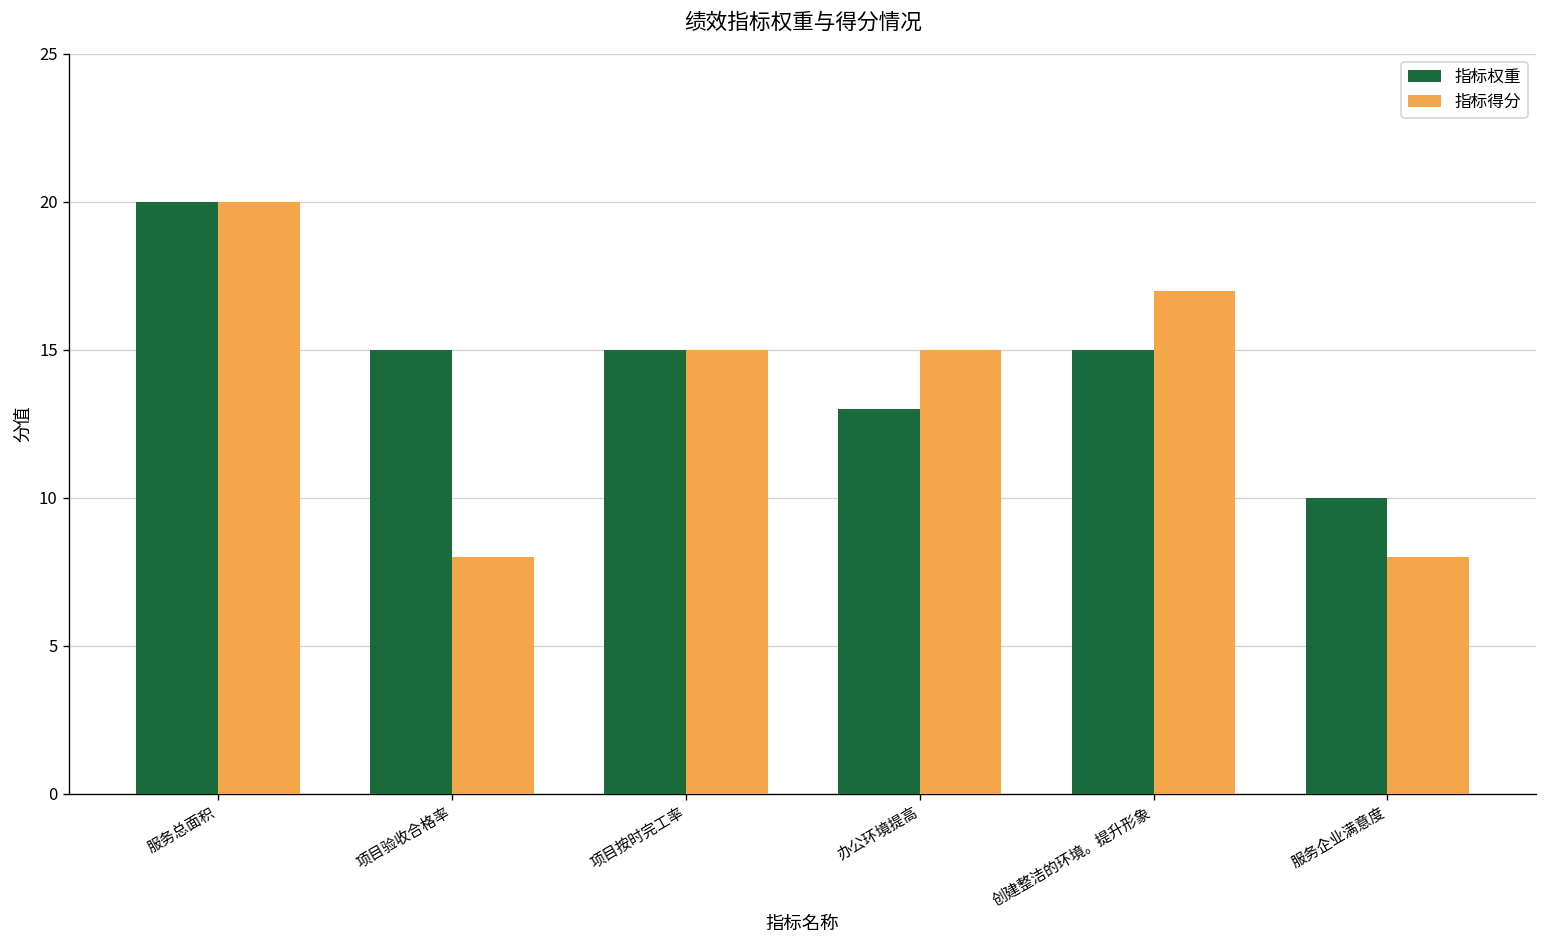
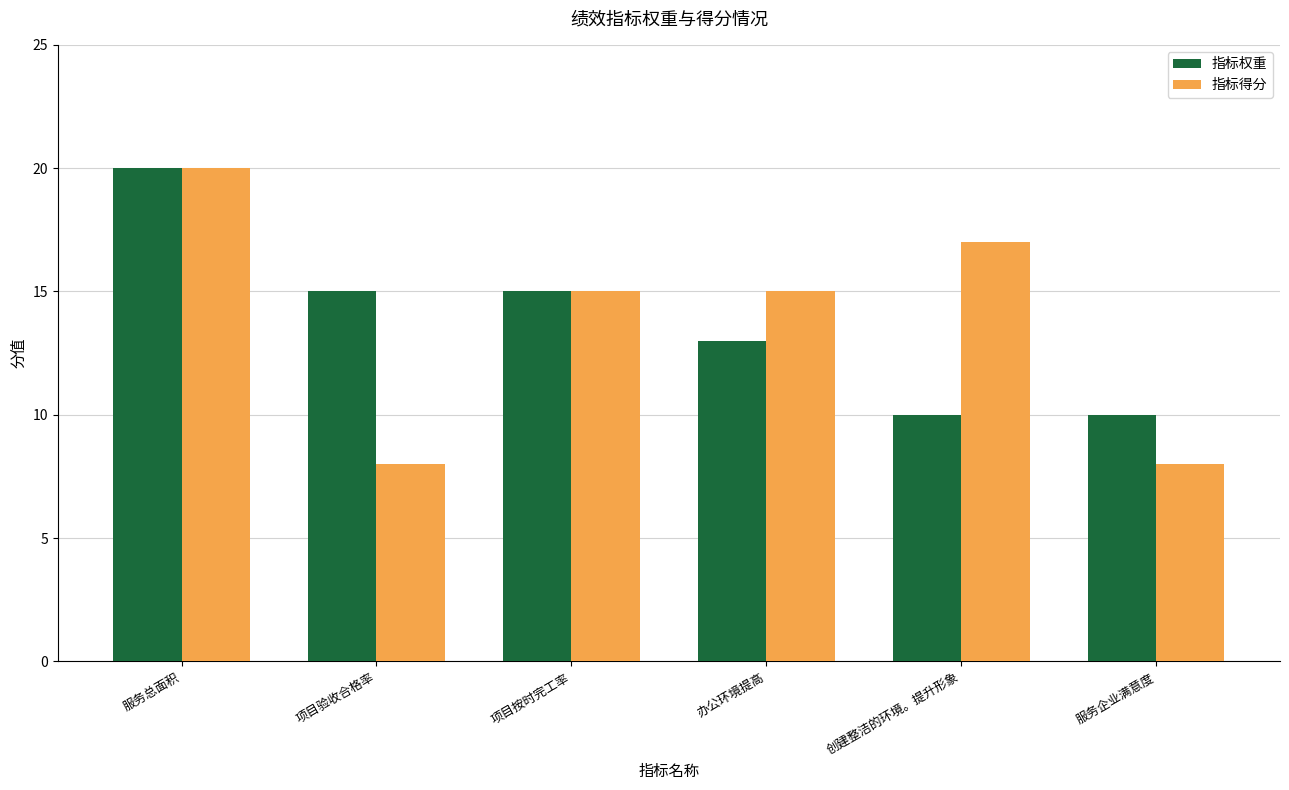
指标权重, 创建整洁的环境。提升形象: 15 -> 10
